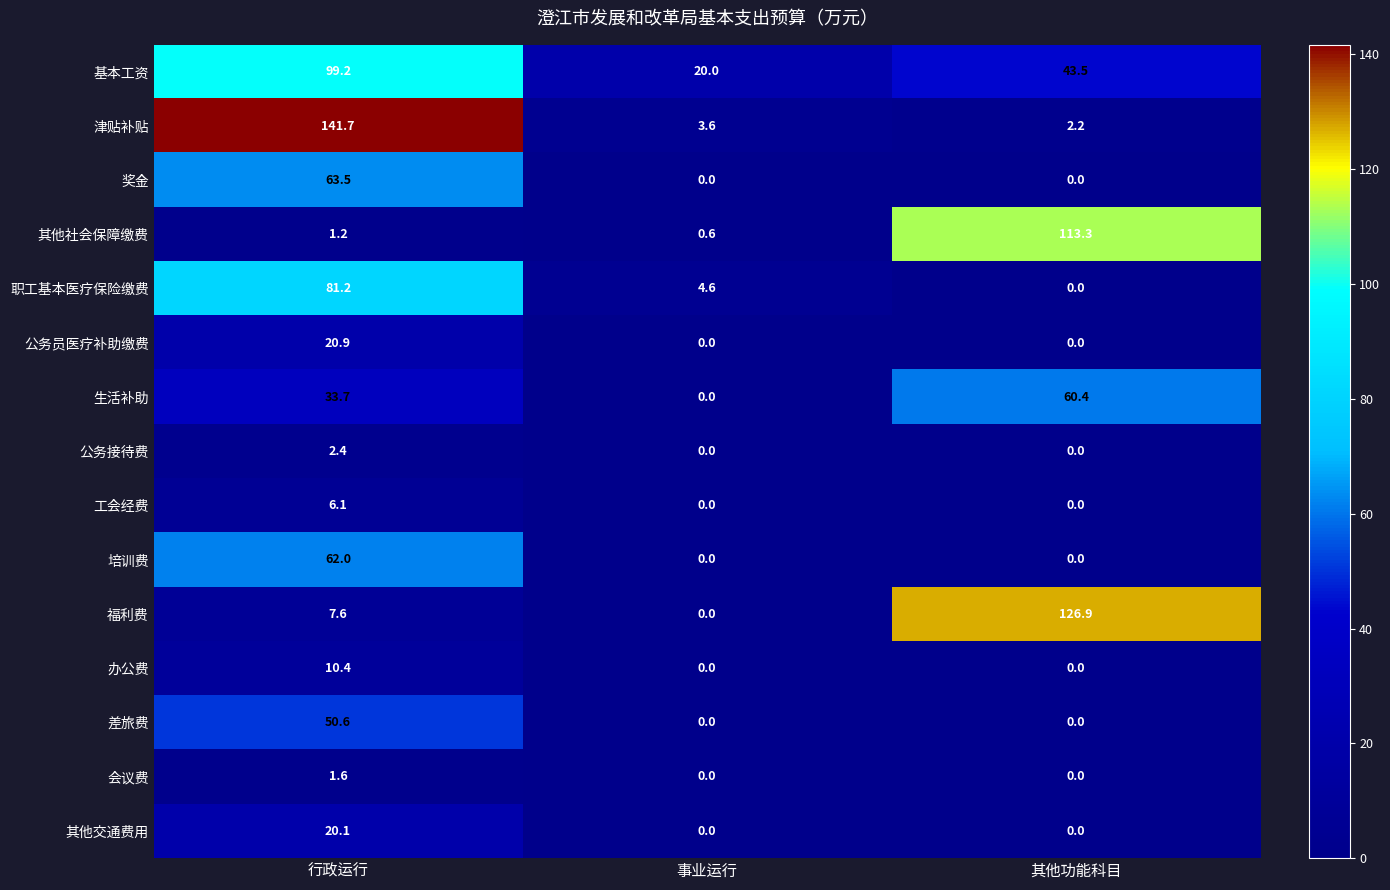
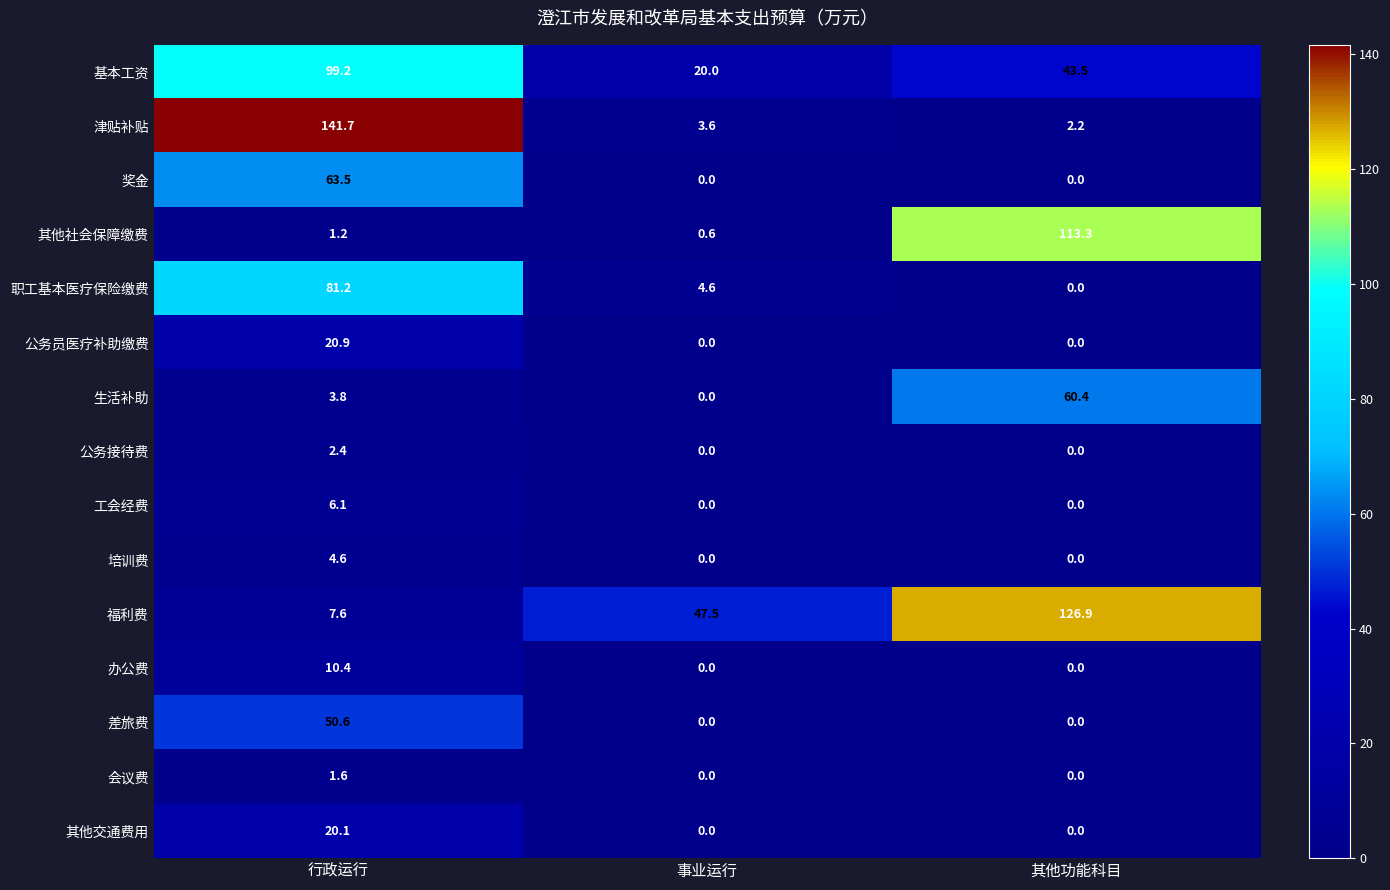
生活补助, 行政运行: 33.7 -> 3.8
培训费, 行政运行: 62.0 -> 4.6
福利费, 事业运行: 0.0 -> 47.5
